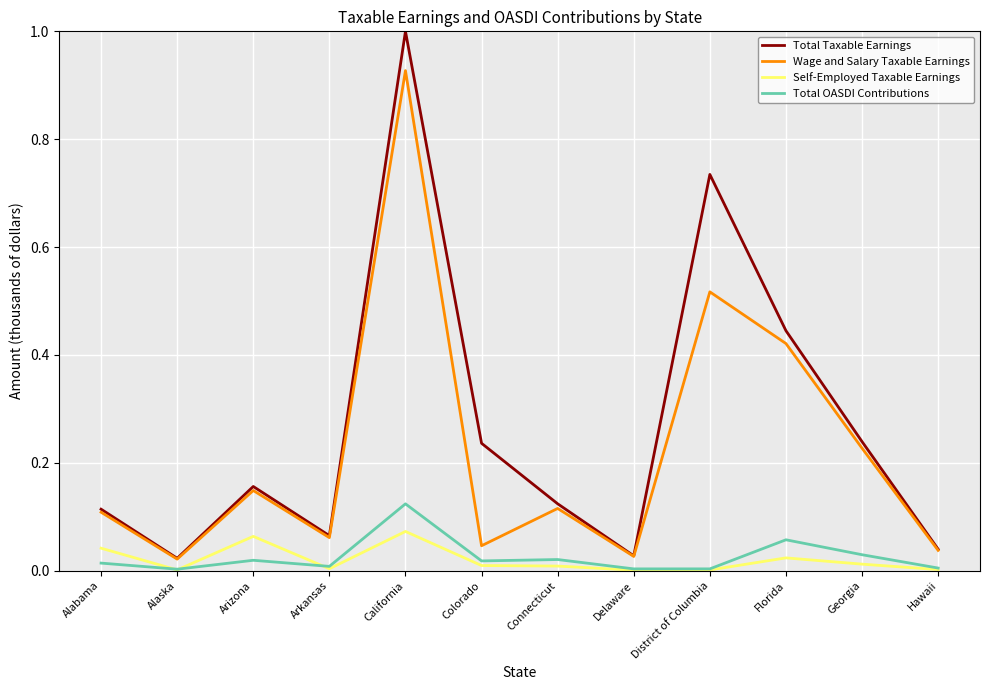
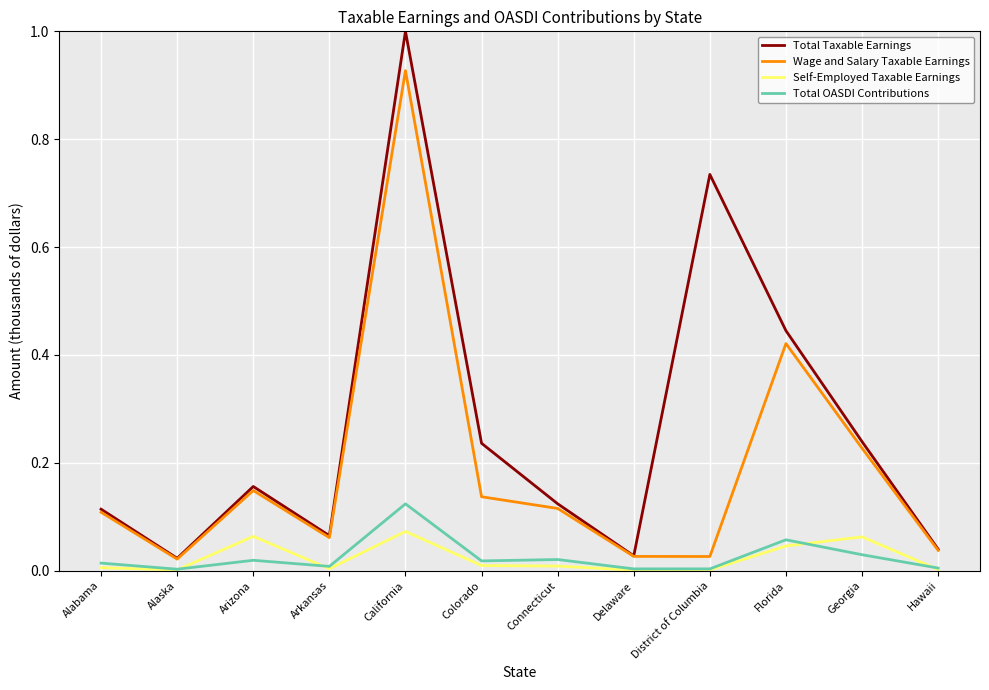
Self-Employed Taxable Earnings, Alabama: 0.04 -> 0.01
Wage and Salary Taxable Earnings, Colorado: 0.05 -> 0.14
Wage and Salary Taxable Earnings, District of Columbia: 0.52 -> 0.03
Self-Employed Taxable Earnings, Florida: 0.02 -> 0.05
Self-Employed Taxable Earnings, Georgia: 0.01 -> 0.06
